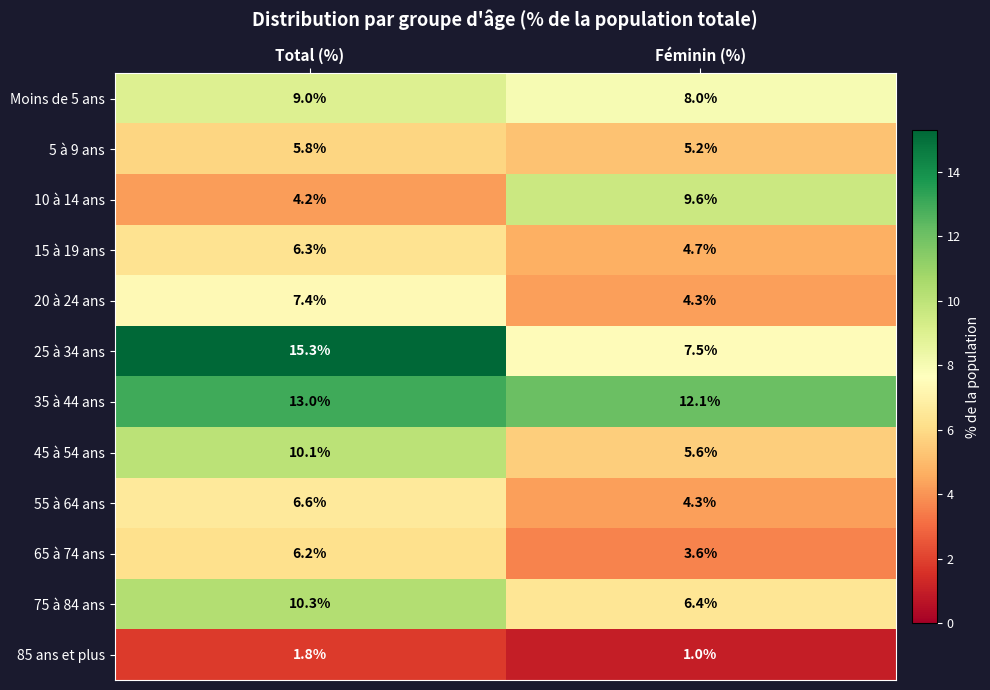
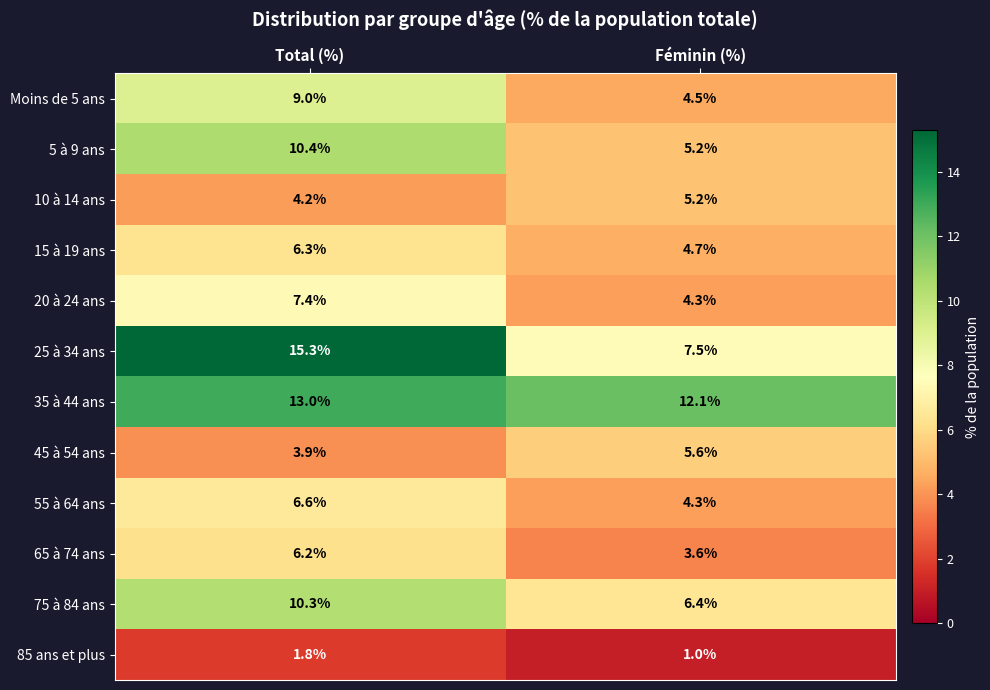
Moins de 5 ans, Féminin (%): 8.0% -> 4.5%
5 à 9 ans, Total (%): 5.8% -> 10.4%
10 à 14 ans, Féminin (%): 9.6% -> 5.2%
45 à 54 ans, Total (%): 10.1% -> 3.9%
